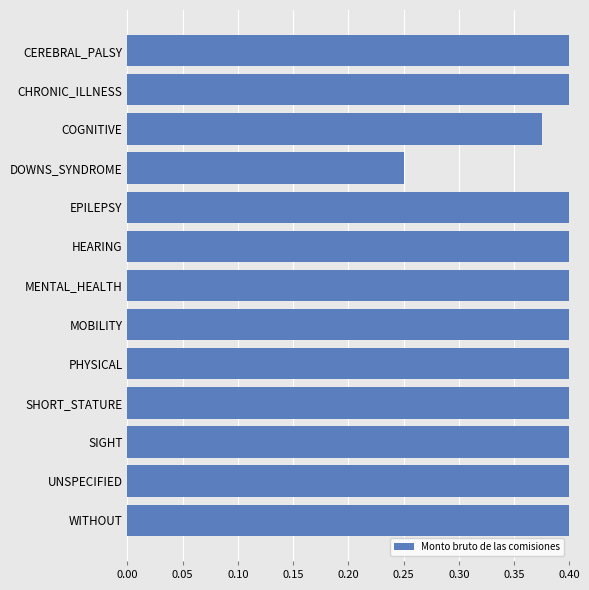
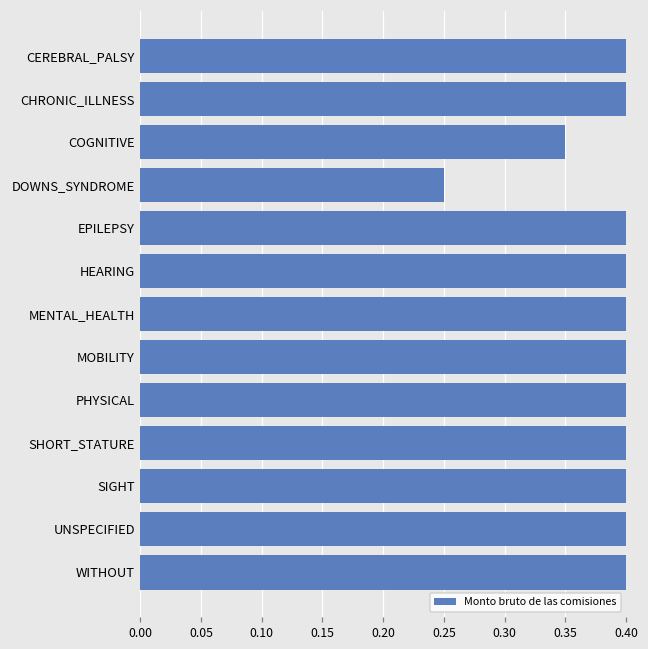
COGNITIVE: 0.375 -> 0.350
